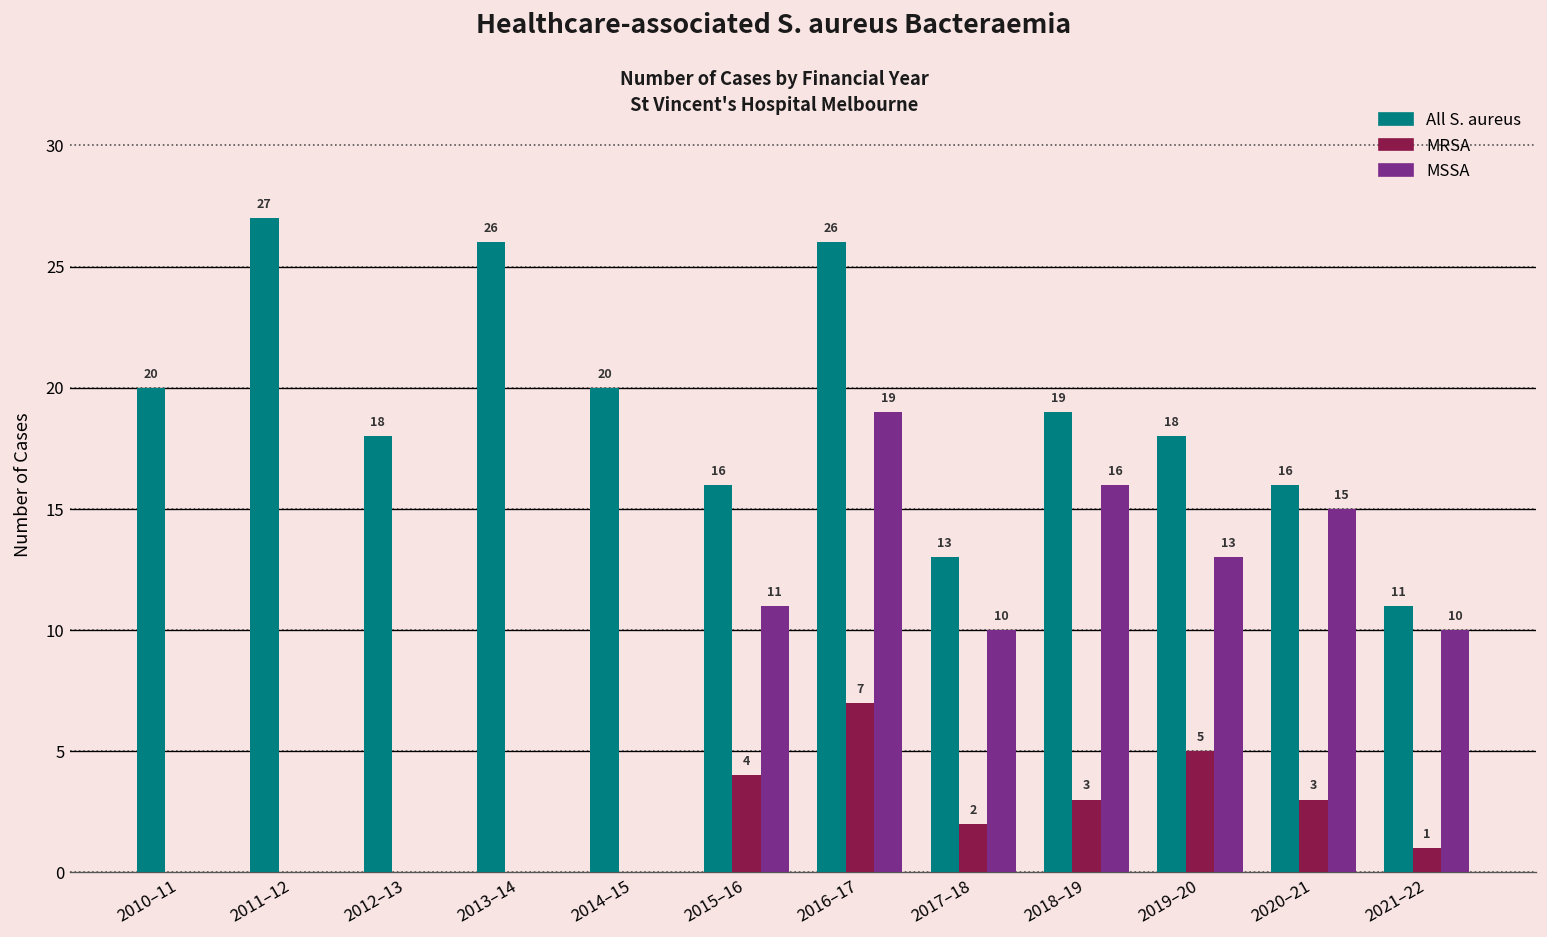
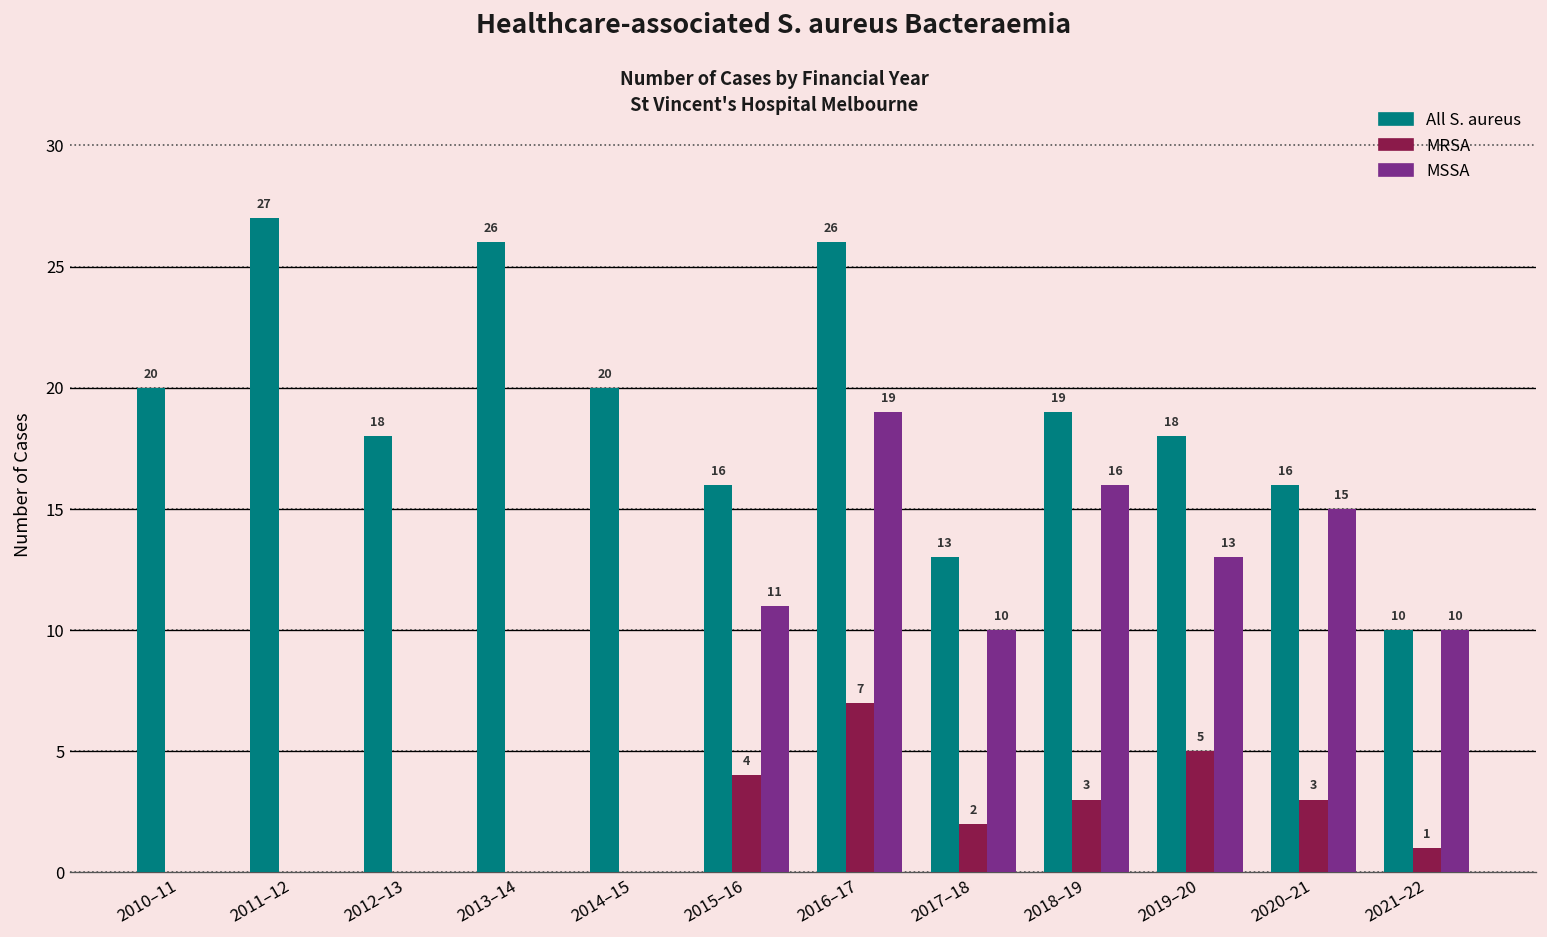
All S. aureus, 2021–22: 11 -> 10
